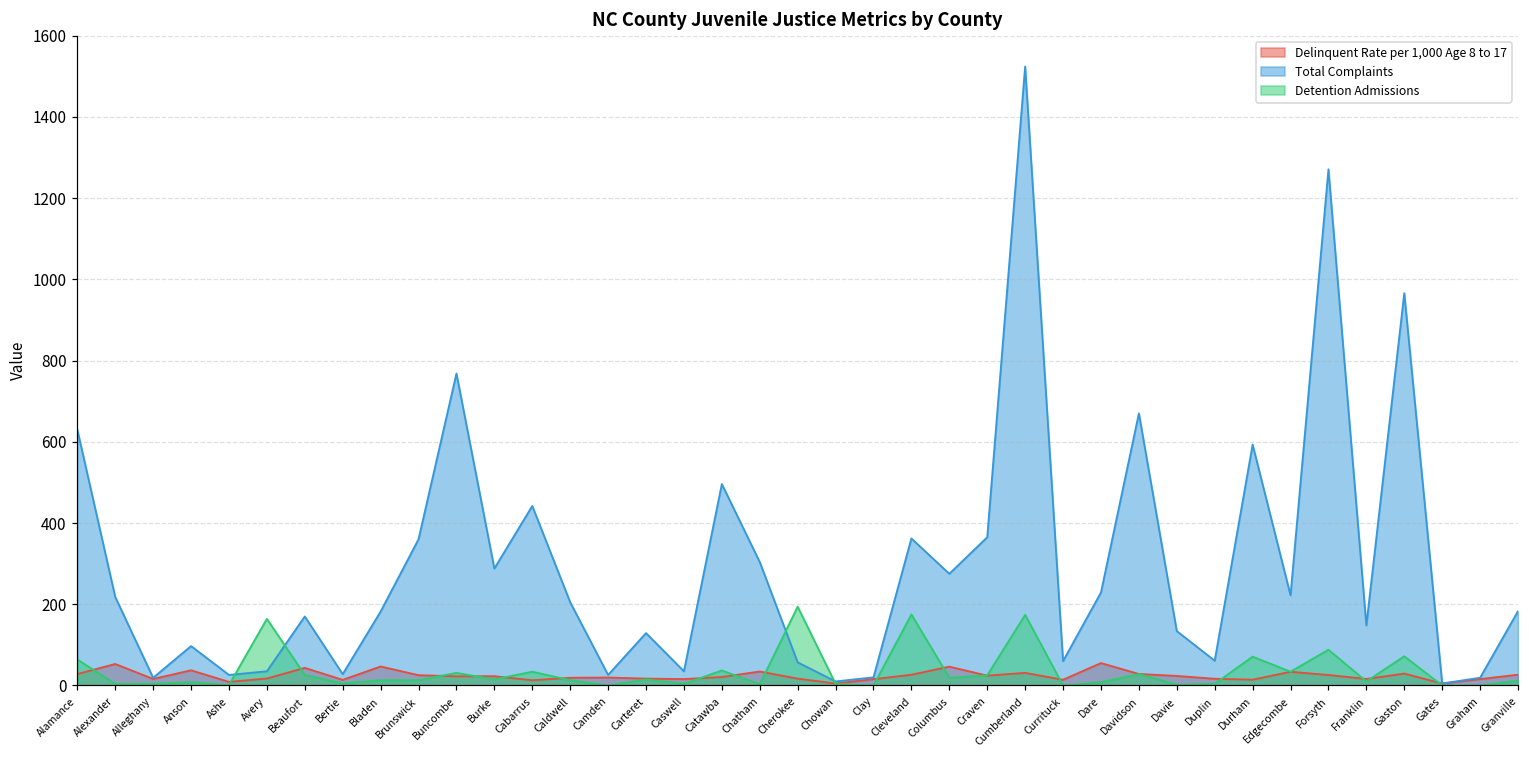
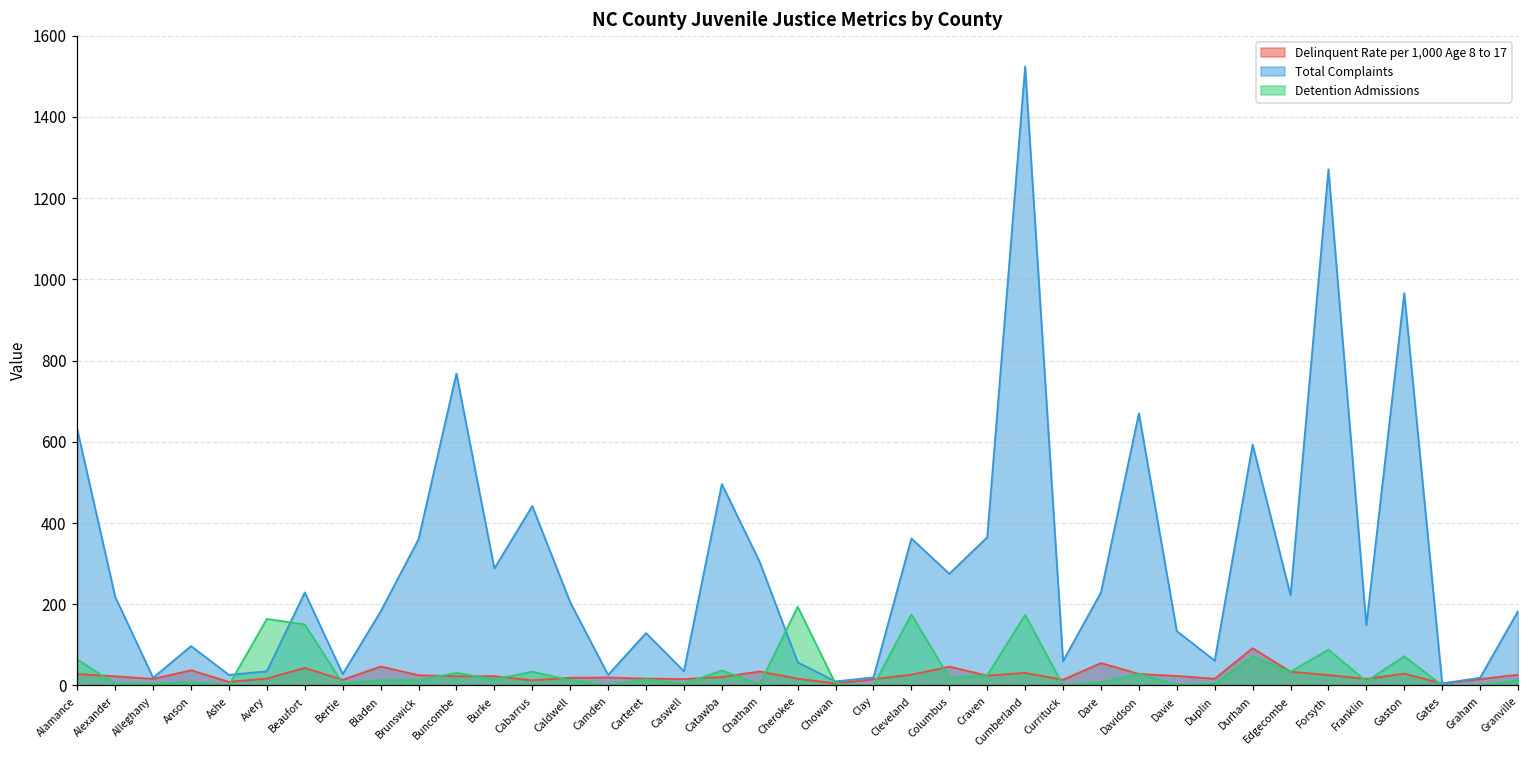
Delinquent Rate per 1,000 Age 8 to 17, Alexander: 50 -> 20
Total Complaints, Beaufort: 170 -> 230
Detention Admissions, Beaufort: 30 -> 150
Delinquent Rate per 1,000 Age 8 to 17, Durham: 10 -> 90
